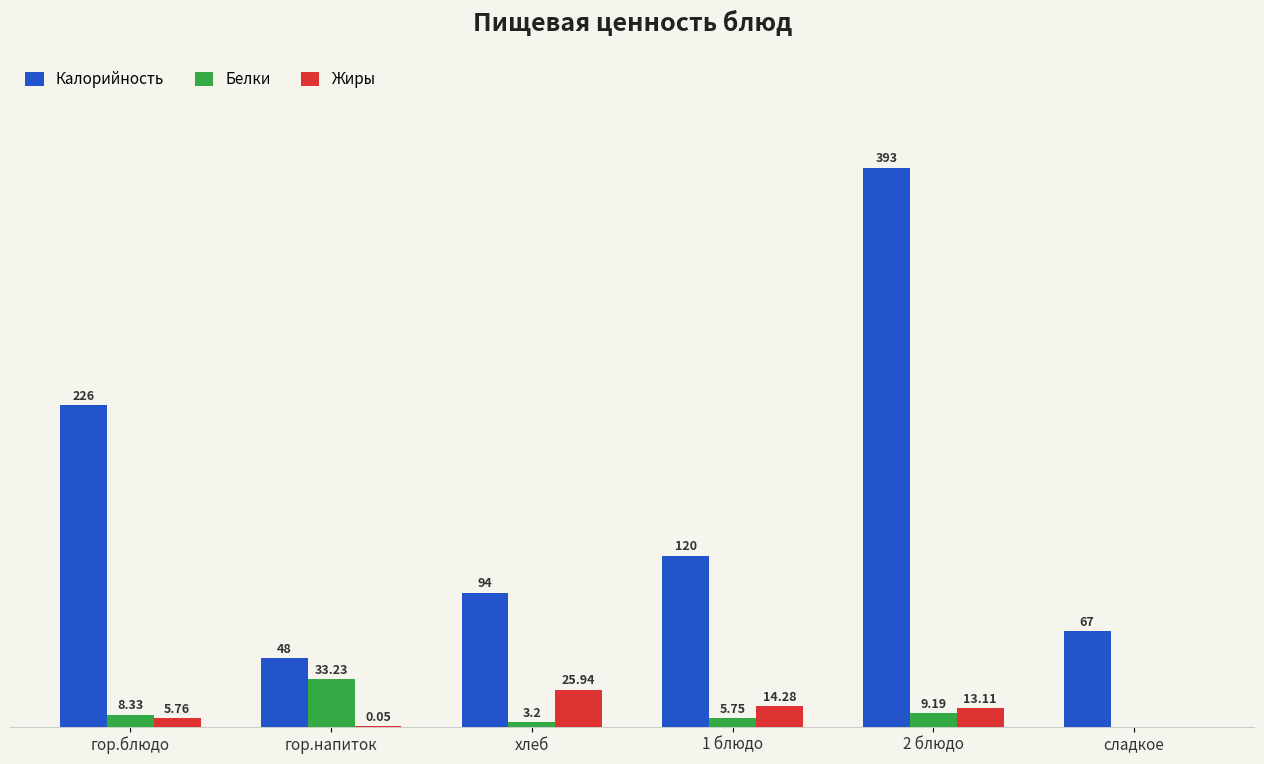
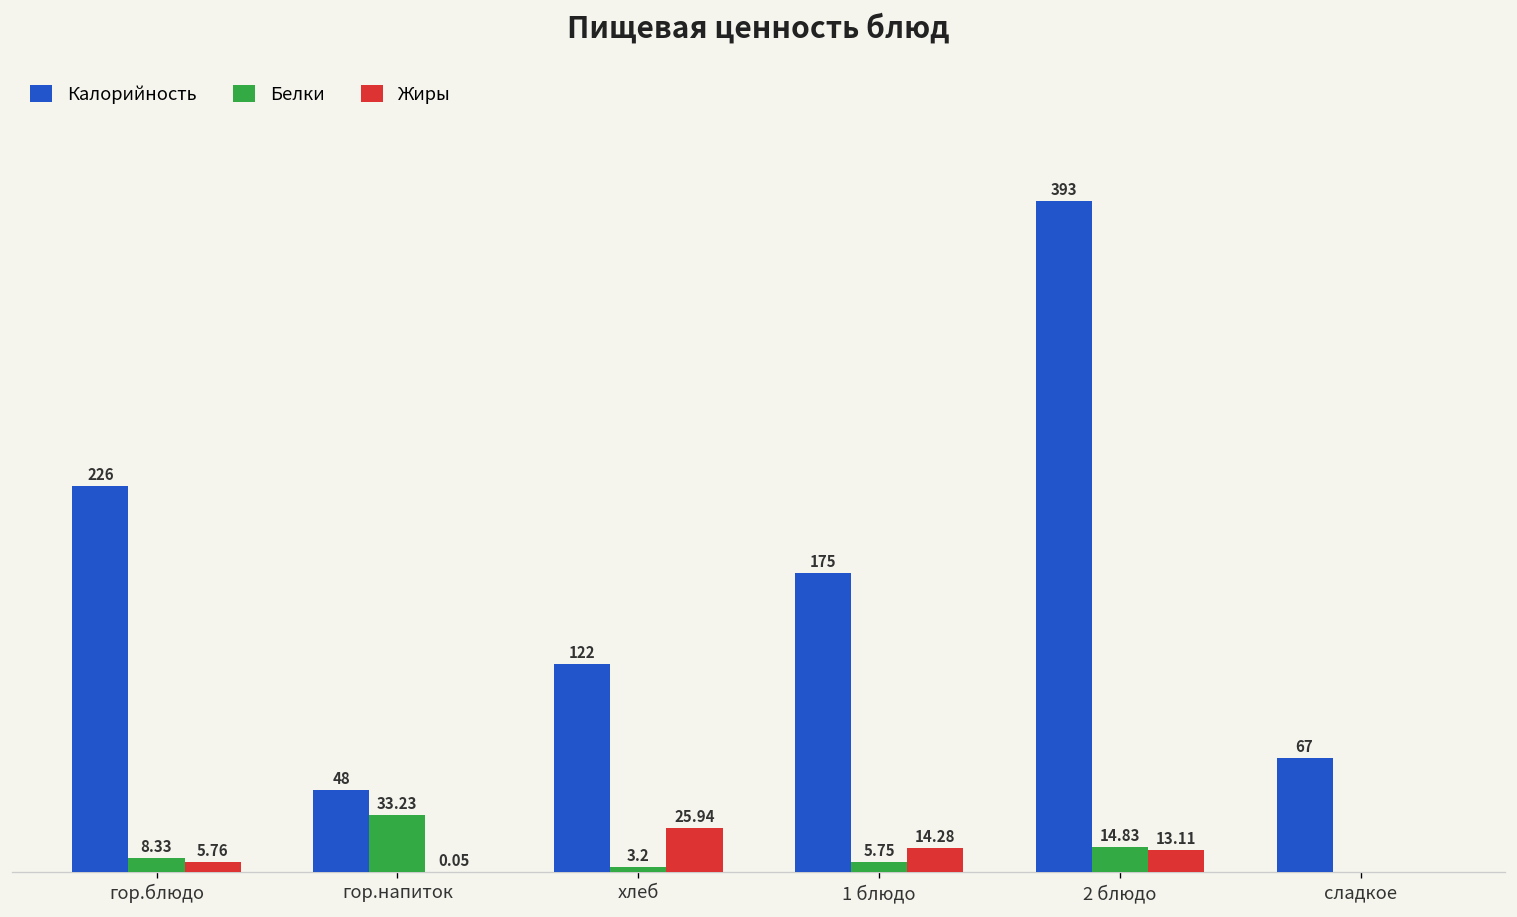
Калорийность, хлеб: 94 -> 122
Калорийность, 1 блюдо: 120 -> 175
Белки, 2 блюдо: 9.19 -> 14.83
